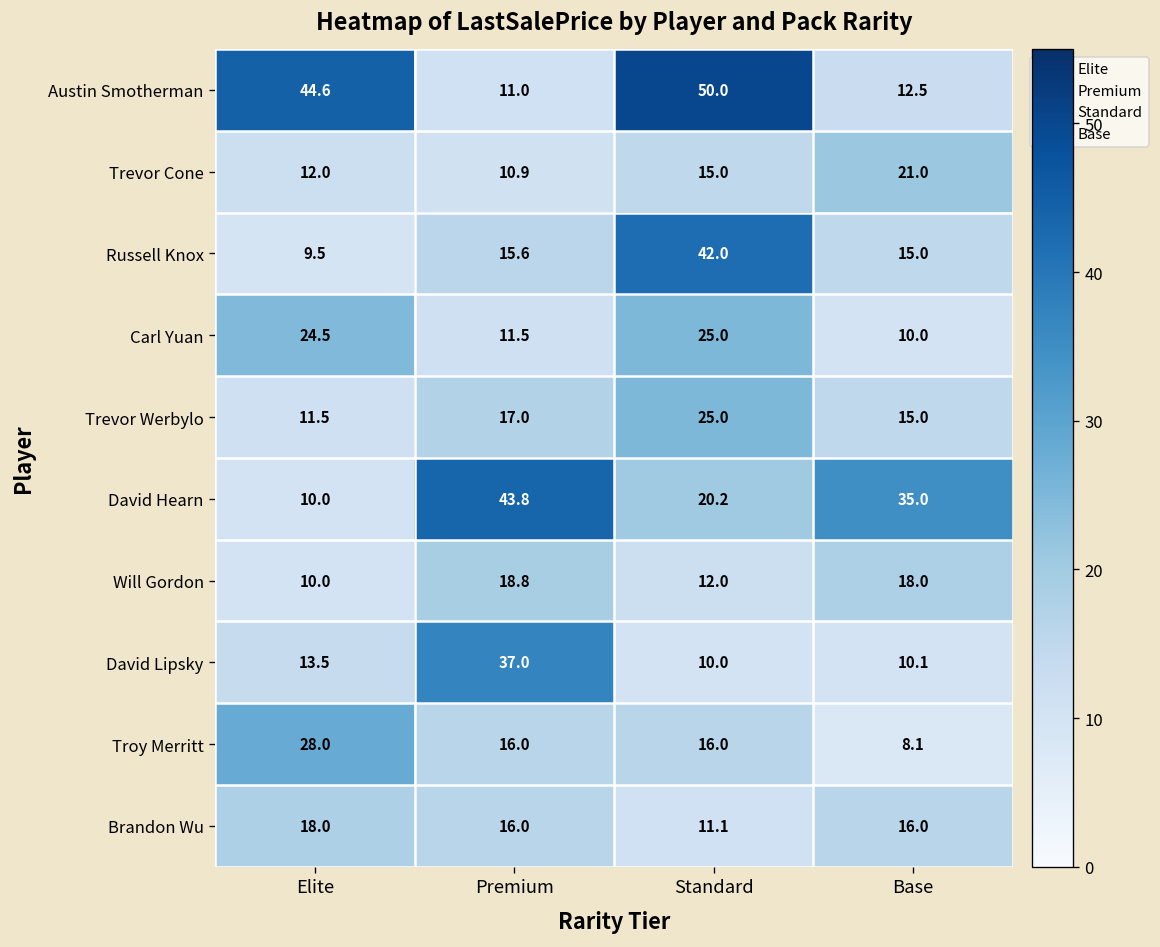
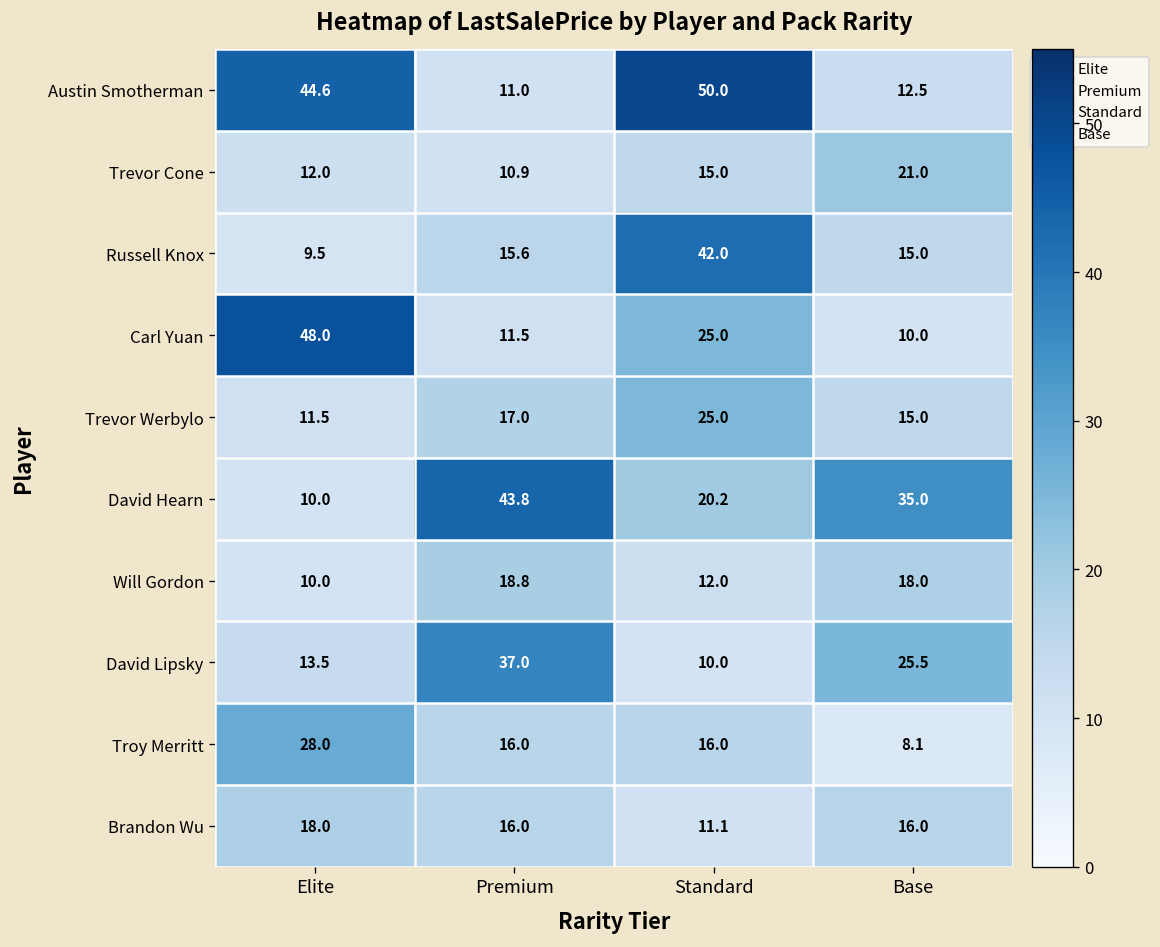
Carl Yuan, Elite: 24.5 -> 48.0
David Lipsky, Base: 10.1 -> 25.5
